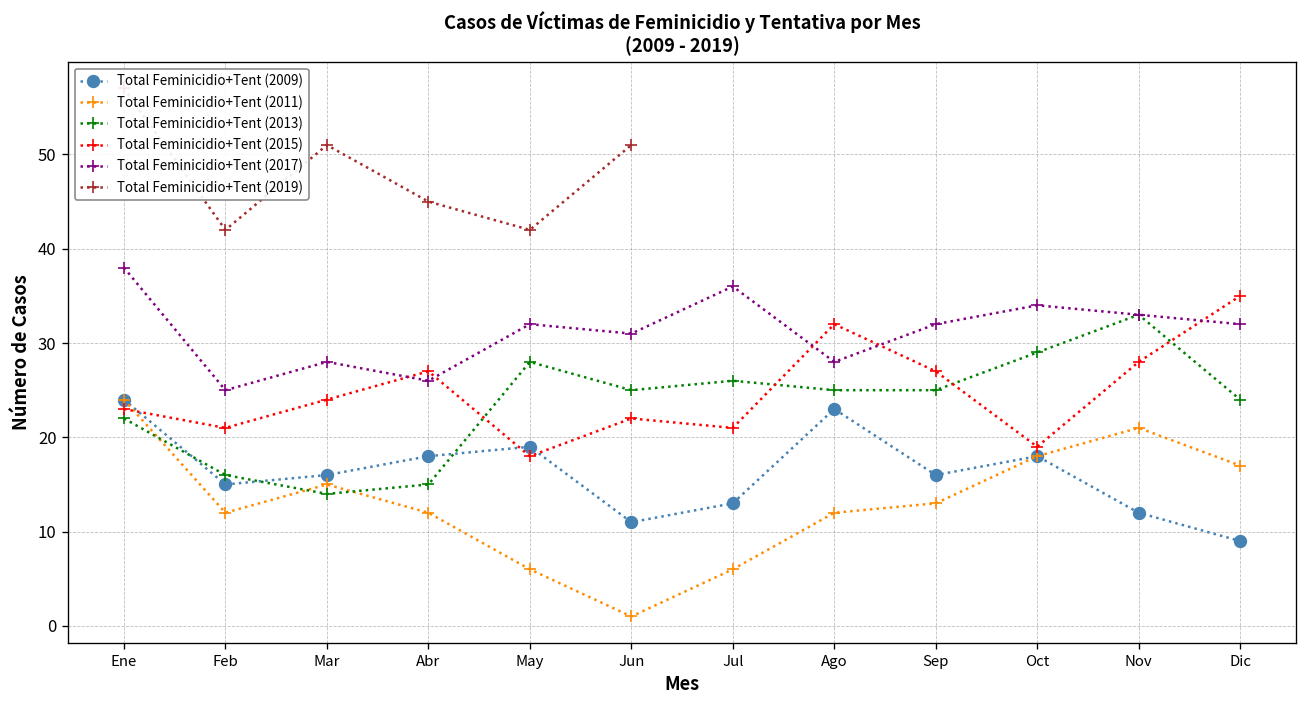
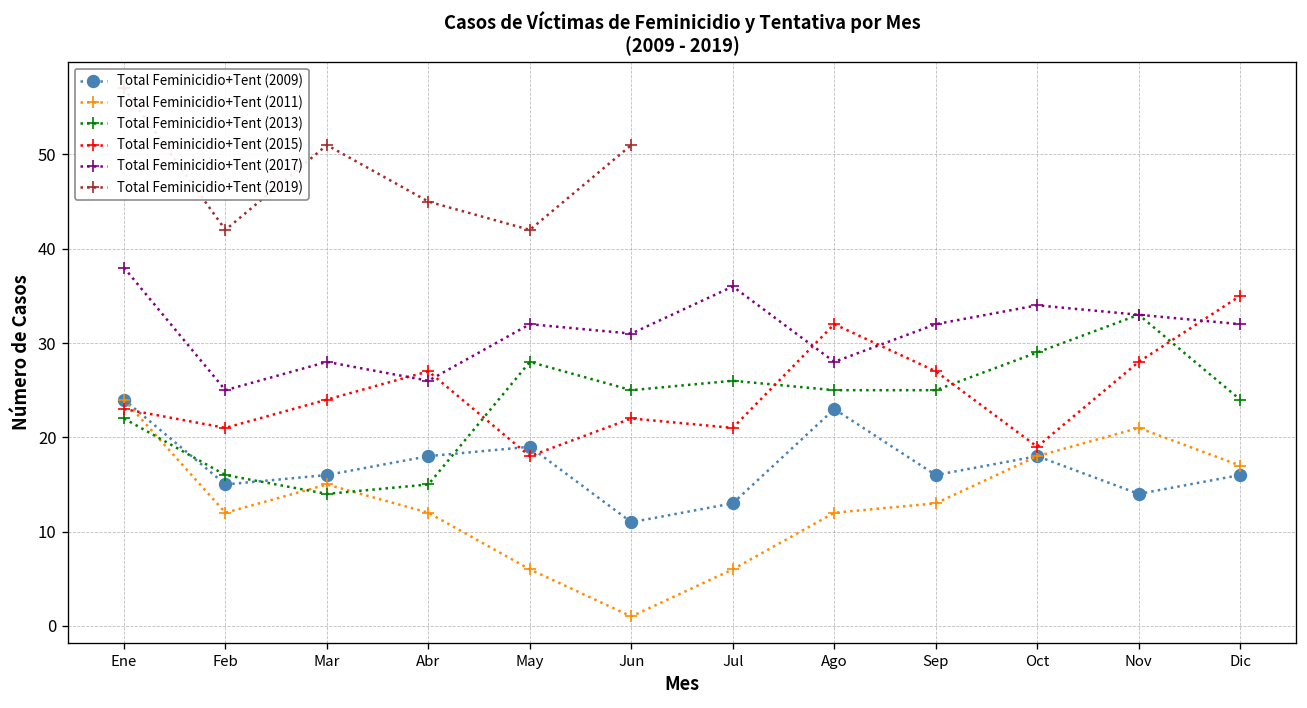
Total Feminicidio+Tent (2009), Nov: 12 -> 14
Total Feminicidio+Tent (2009), Dic: 9 -> 16
